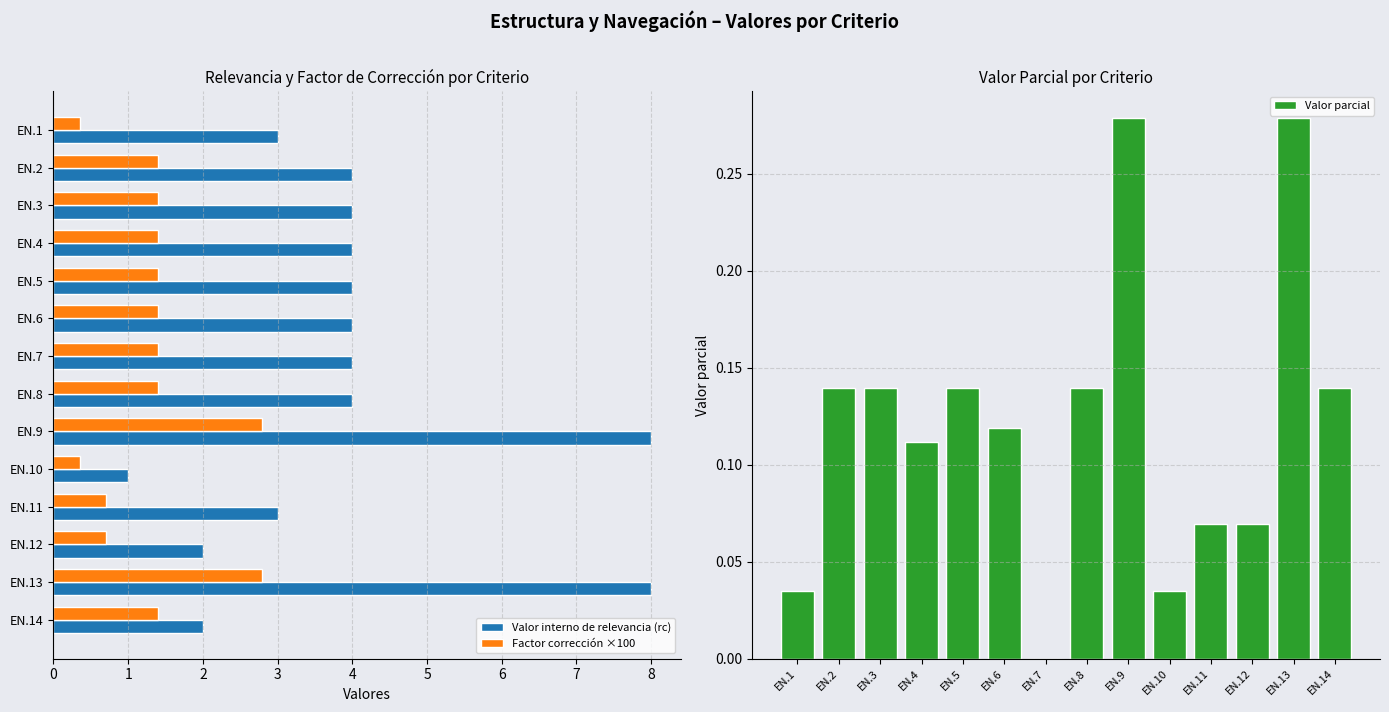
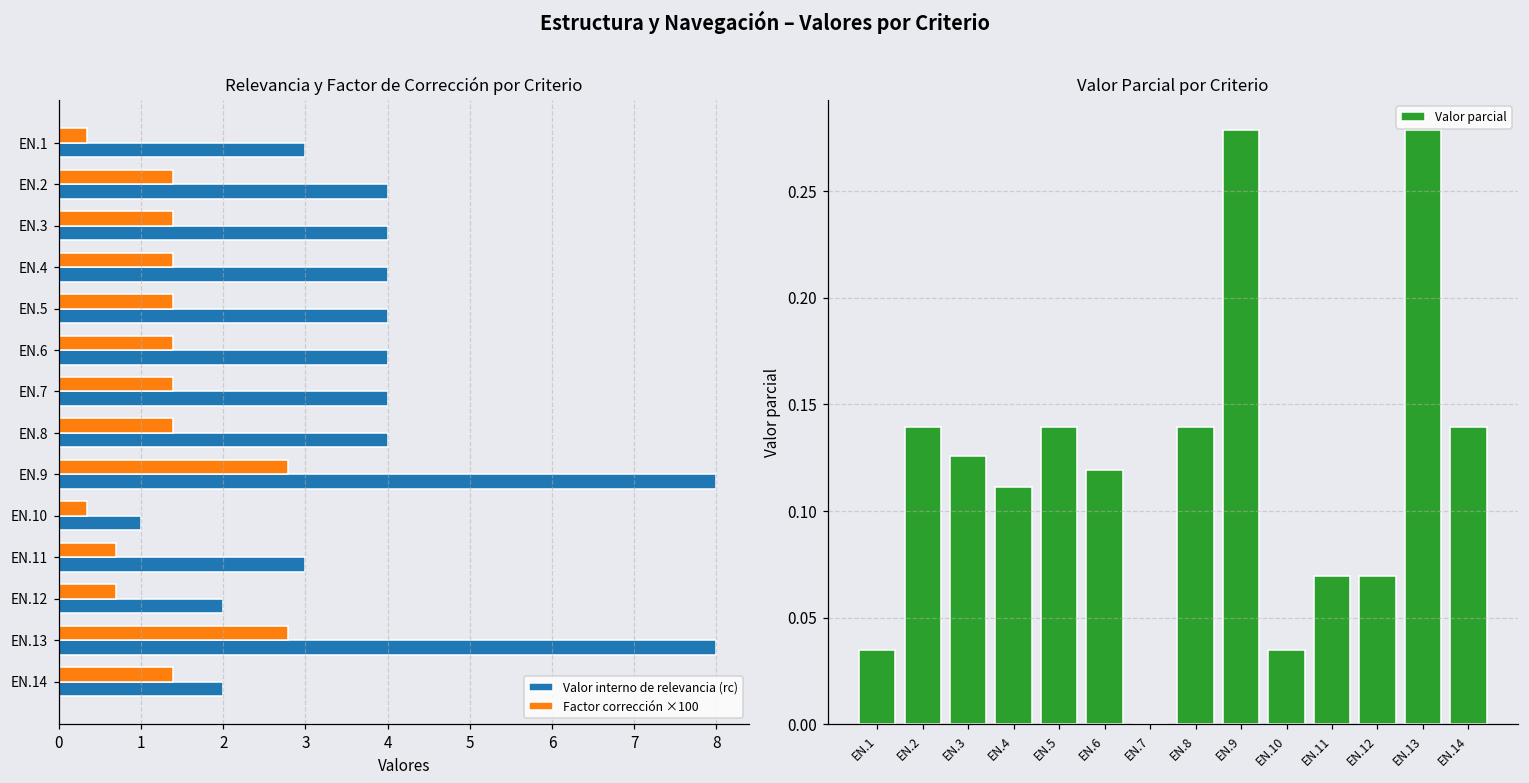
Valor Parcial por Criterio, EN.3: 0.139 -> 0.126
